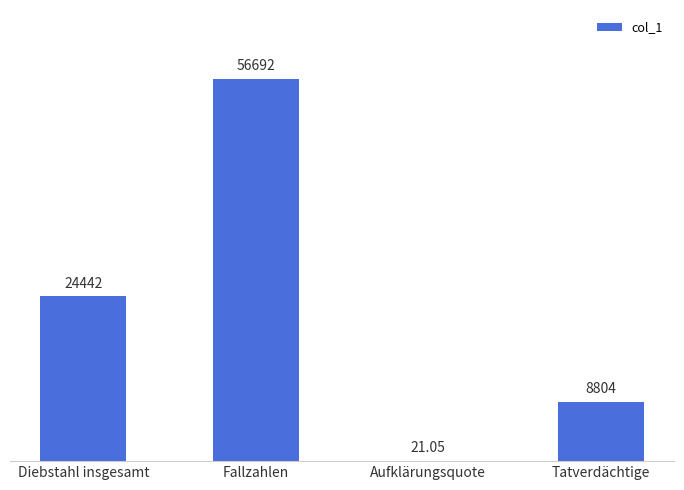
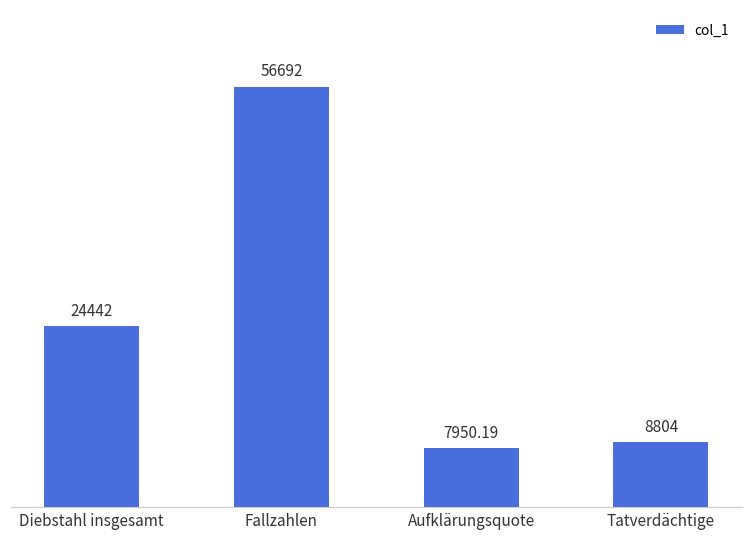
Aufklärungsquote: 21.05 -> 7950.19
